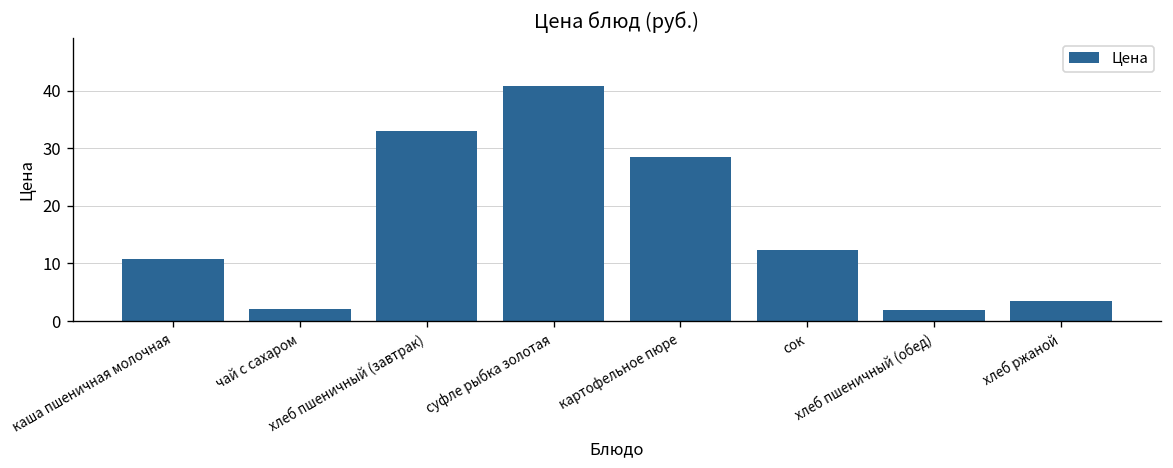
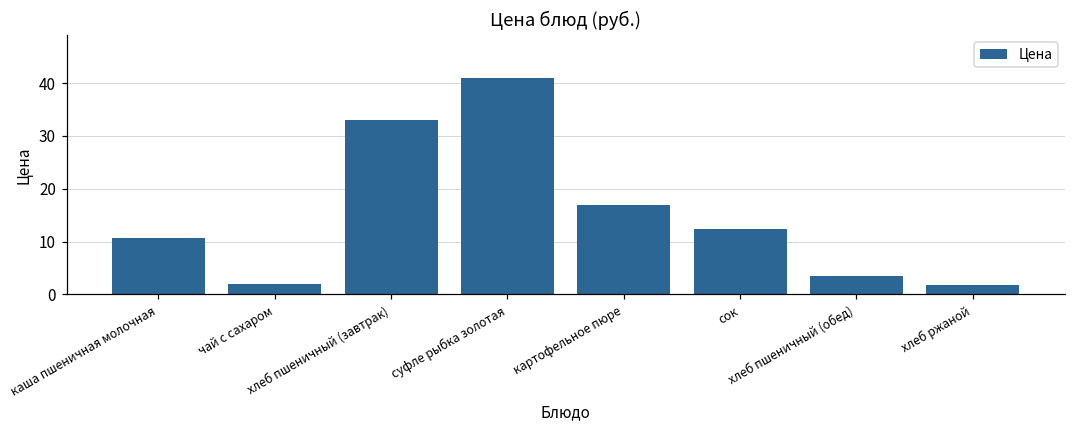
картофельное пюре: 29 -> 17
хлеб пшеничный (обед): 2 -> 4
хлеб ржаной: 4 -> 2
